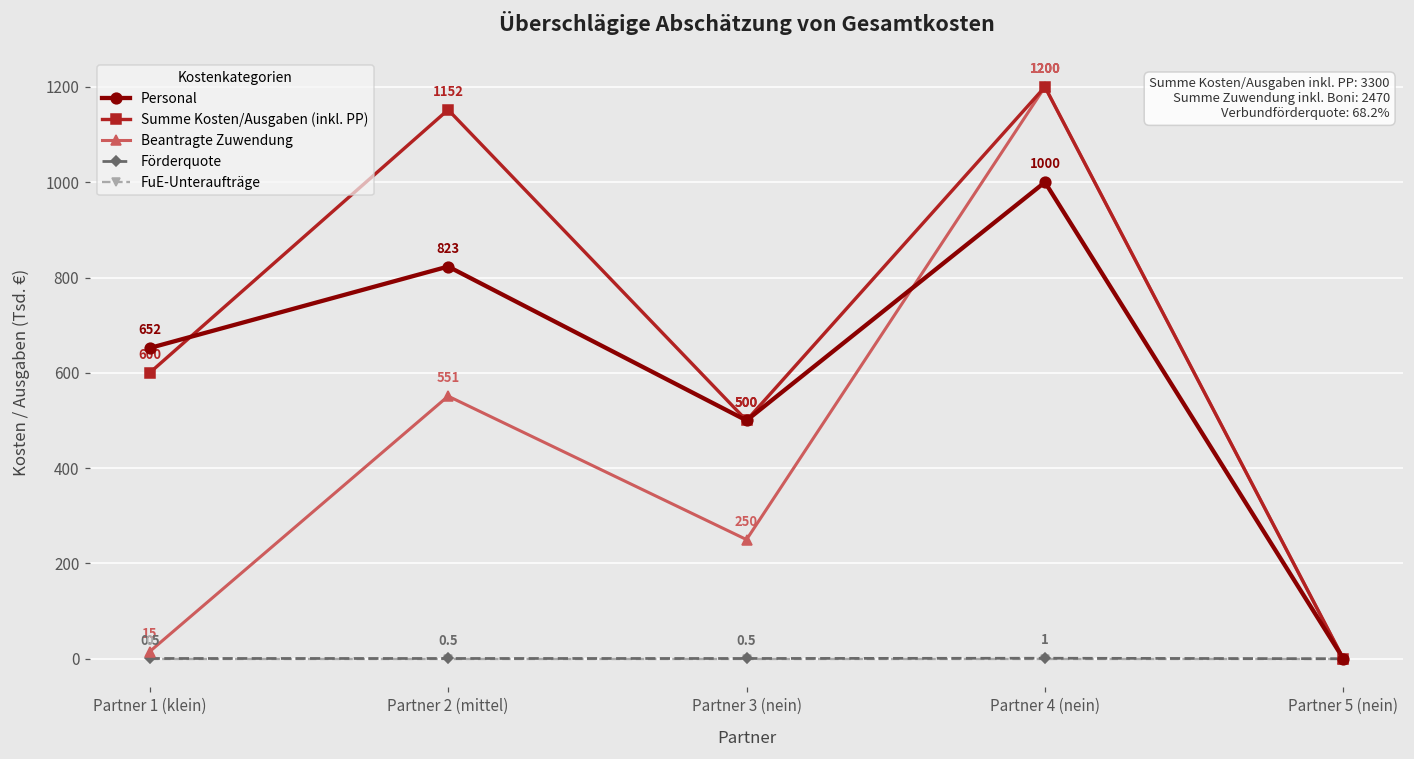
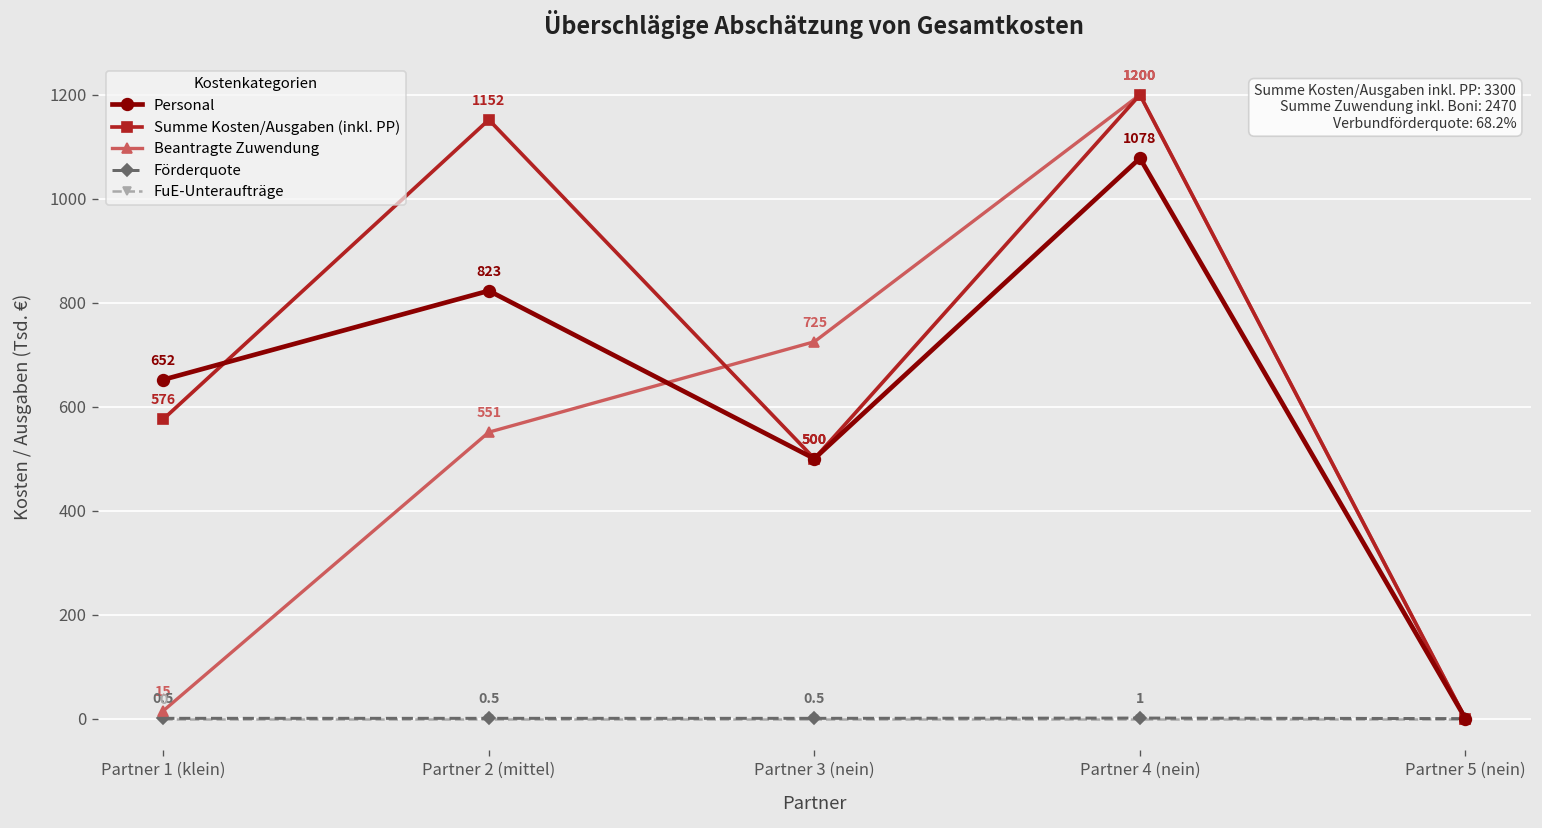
Summe Kosten/Ausgaben (inkl. PP), Partner 1 (klein): 600 -> 576
Beantragte Zuwendung, Partner 3 (nein): 250 -> 725
Personal, Partner 4 (nein): 1000 -> 1078
